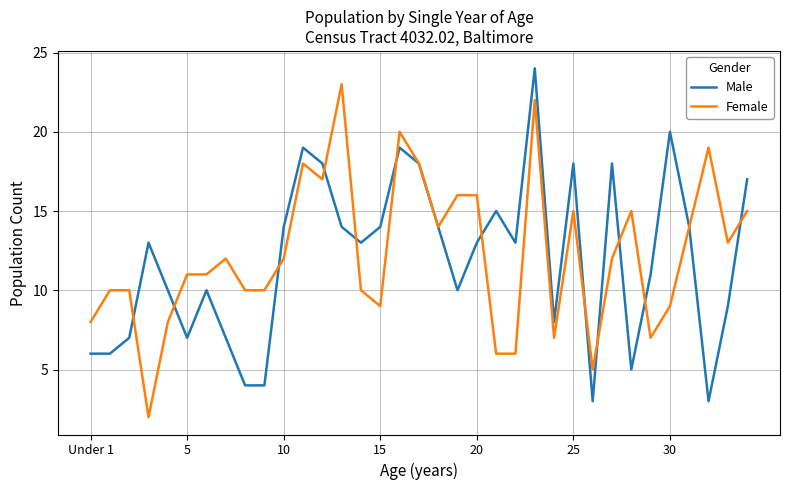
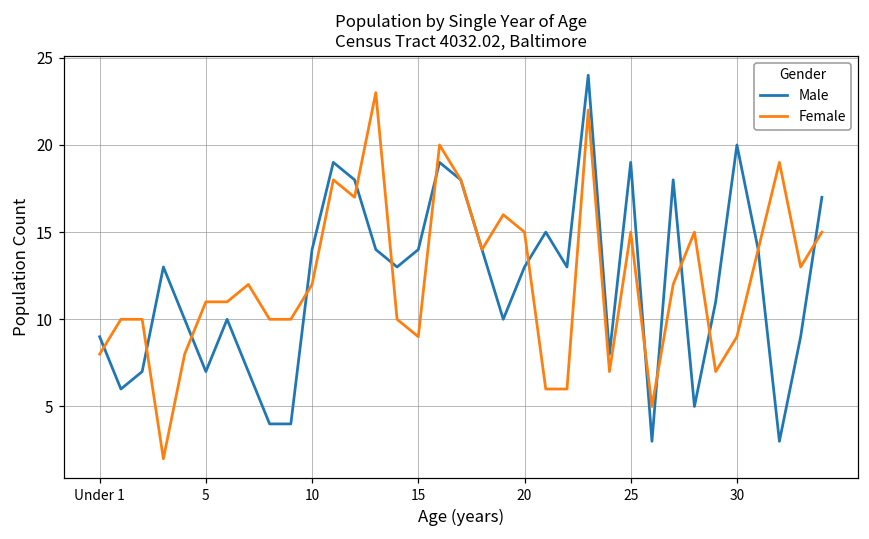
Male, Under 1: 6 -> 9
Female, 20: 16 -> 15
Male, 25: 18 -> 19
